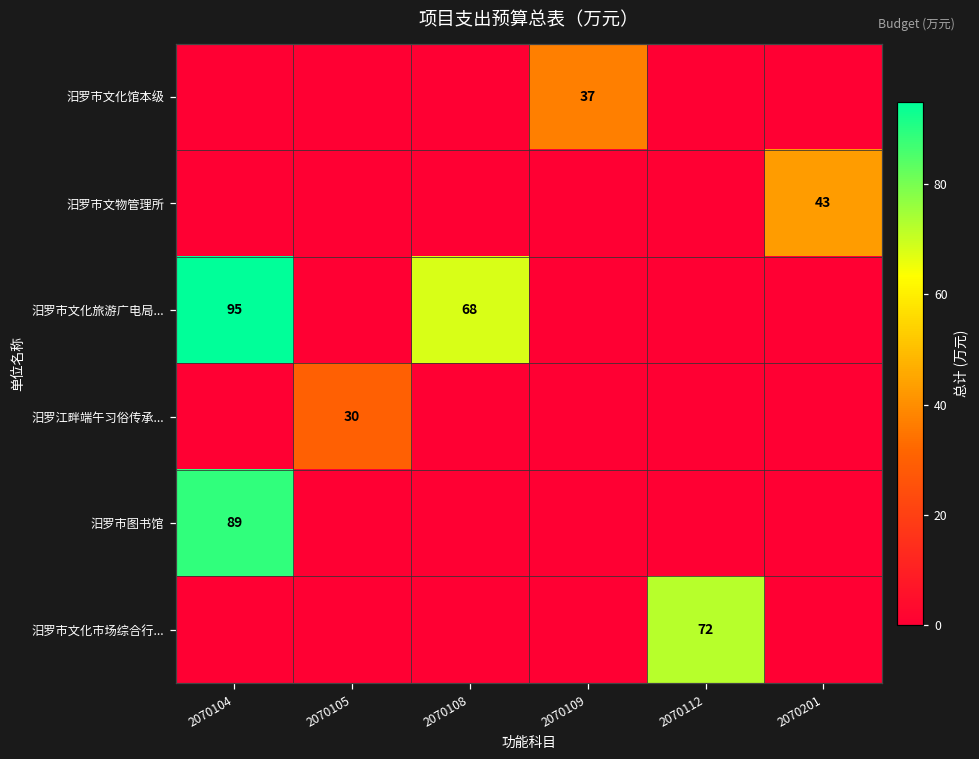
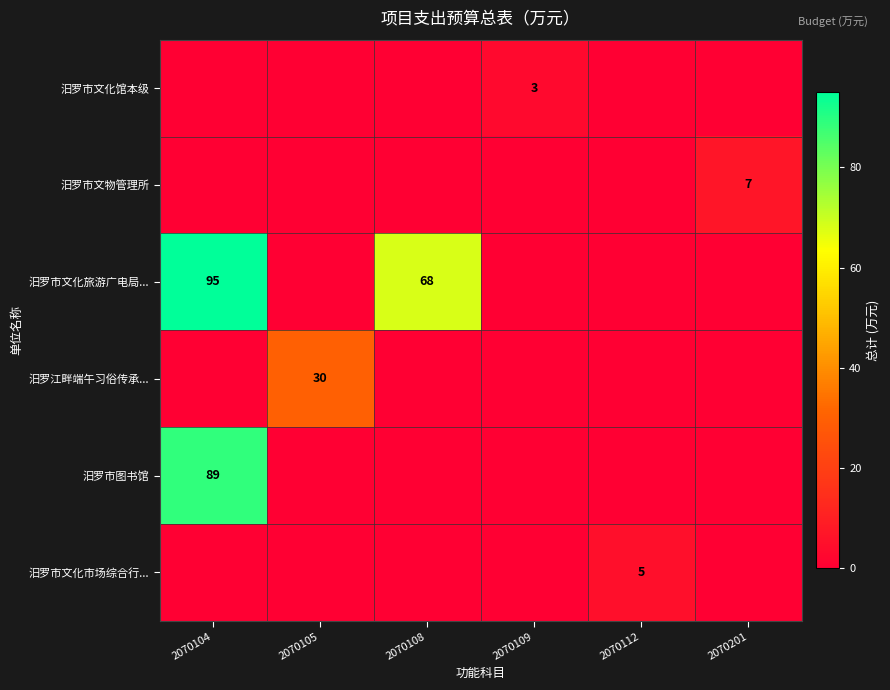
汨罗市文化馆本级, 2070109: 37 -> 3
汨罗市文物管理所, 2070201: 43 -> 7
汨罗市文化市场综合行..., 2070112: 72 -> 5
